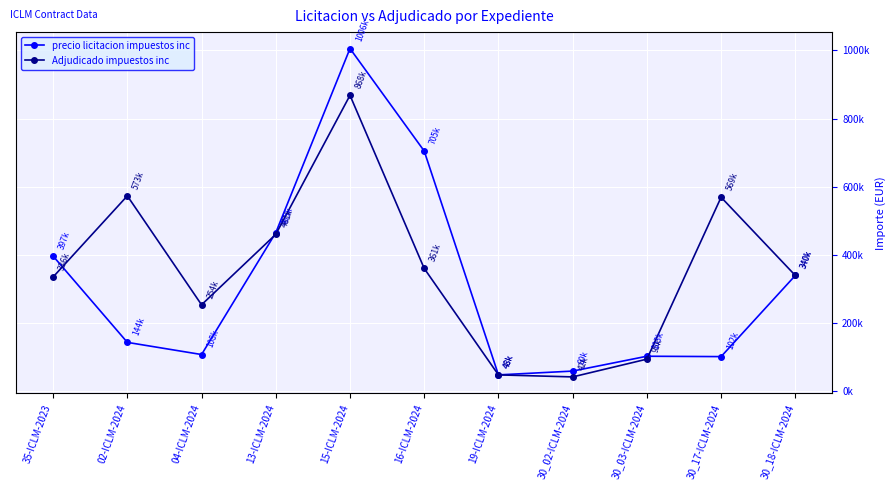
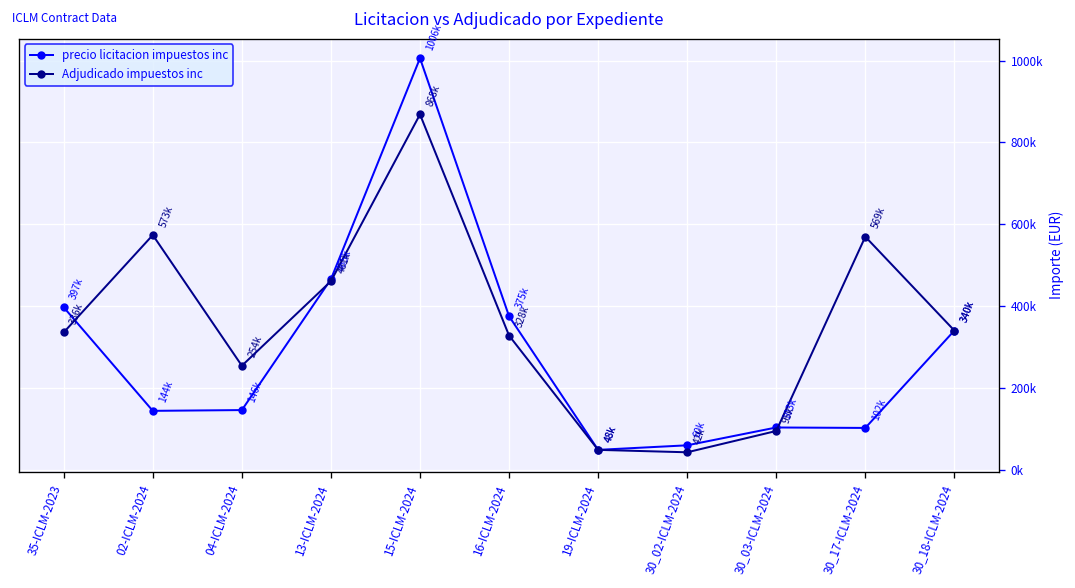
precio licitacion impuestos inc, 04-ICLM-2024: 108k -> 146k
precio licitacion impuestos inc, 16-ICLM-2024: 705k -> 375k
Adjudicado impuestos inc, 16-ICLM-2024: 361k -> 328k
